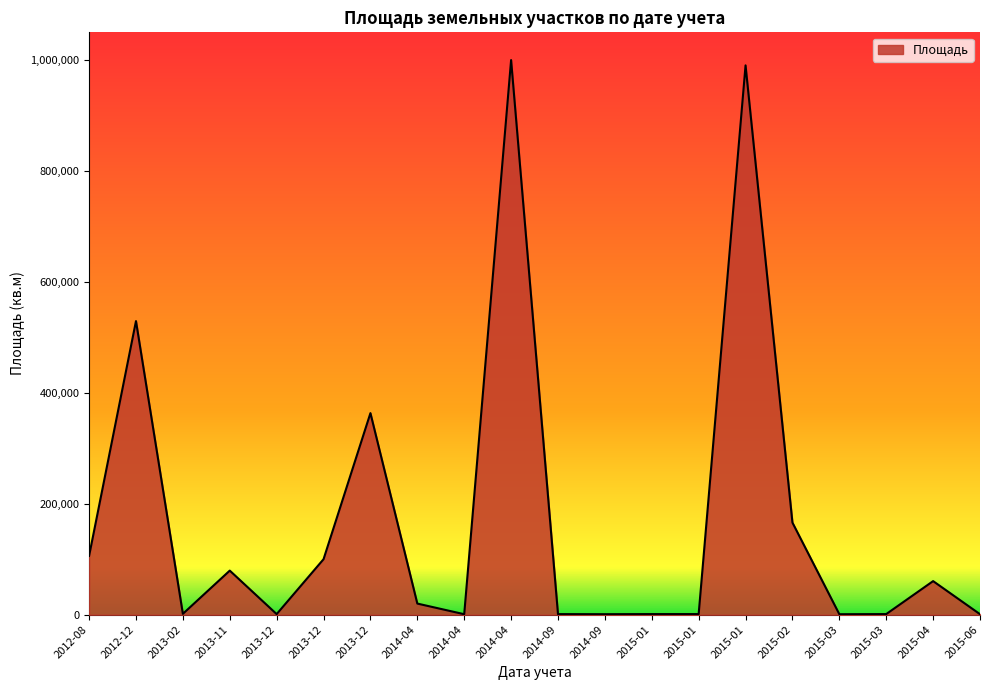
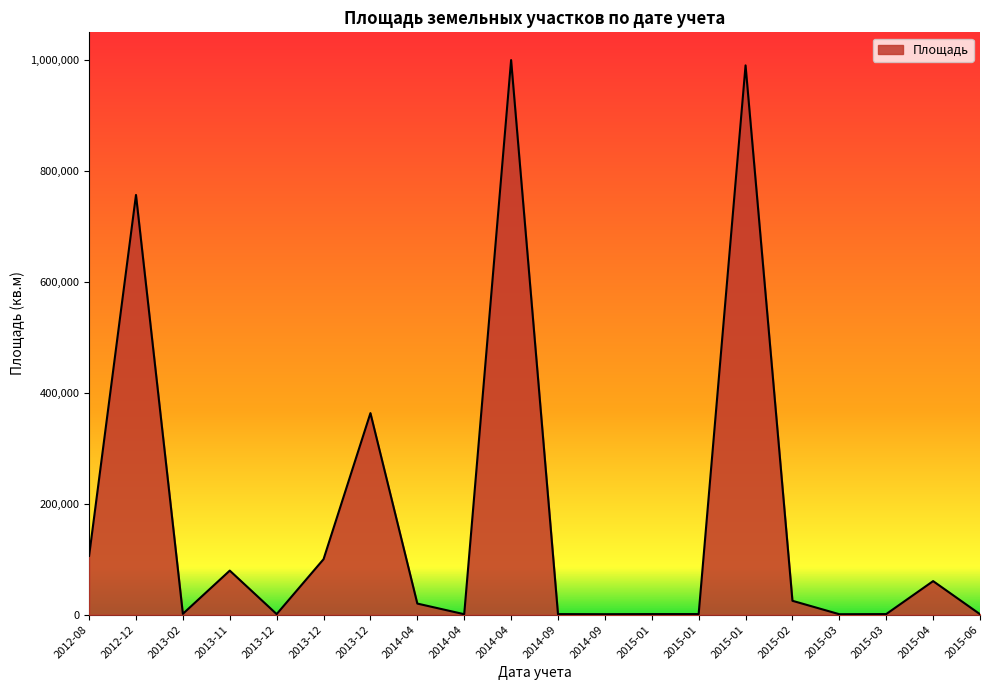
2012-12: 530,000 -> 760,000
2015-02: 170,000 -> 30,000
